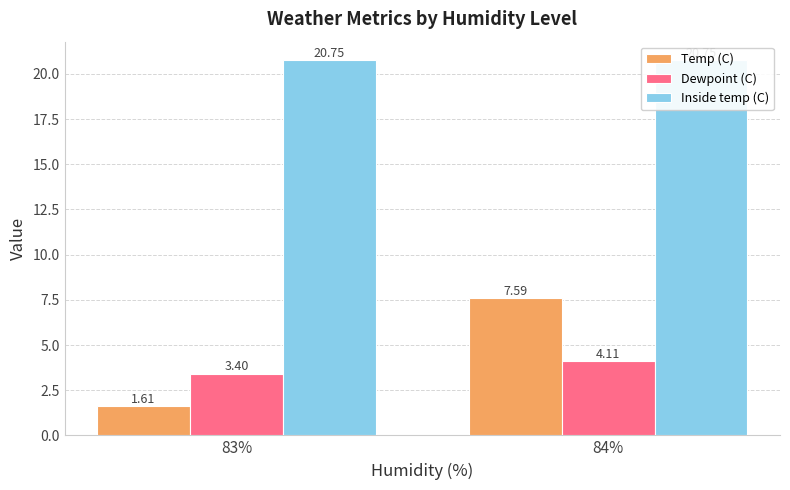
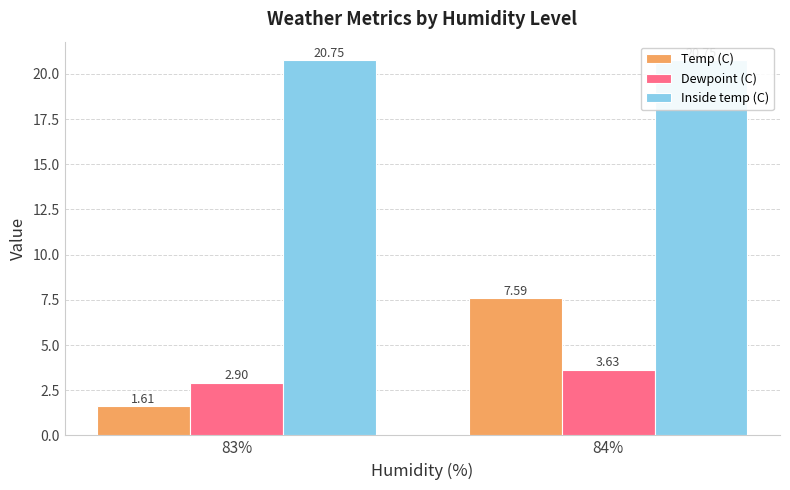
Dewpoint (C), 83%: 3.40 -> 2.90
Dewpoint (C), 84%: 4.11 -> 3.63
